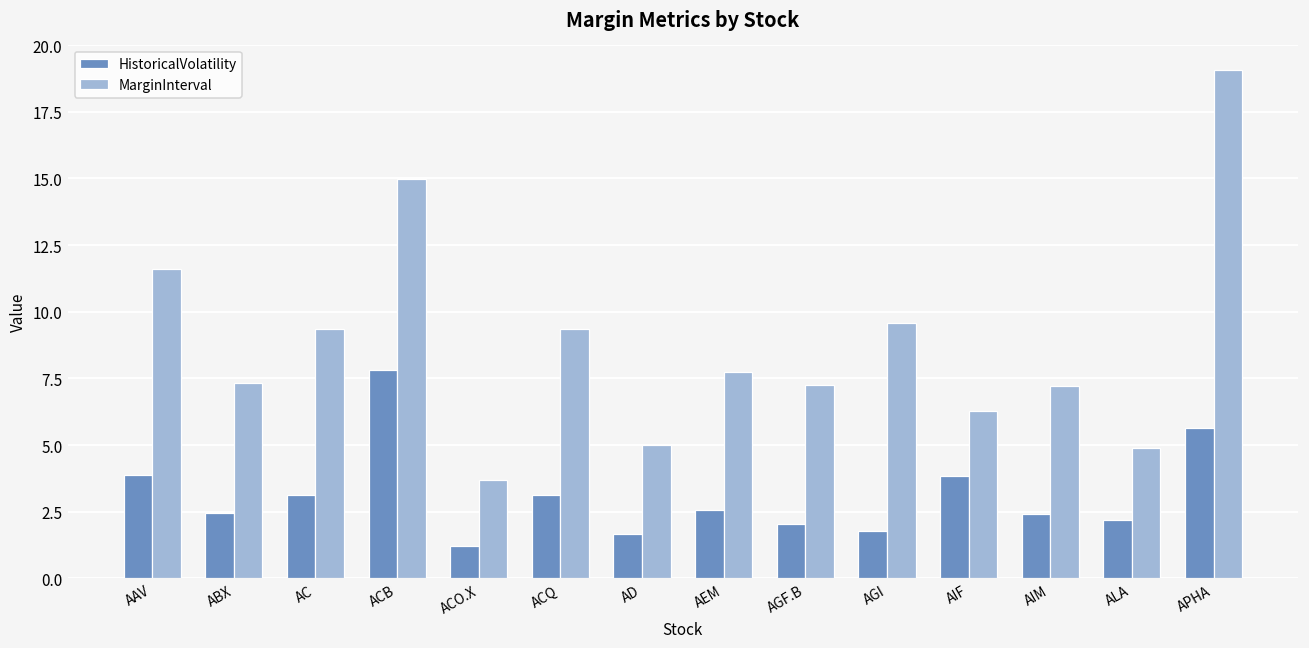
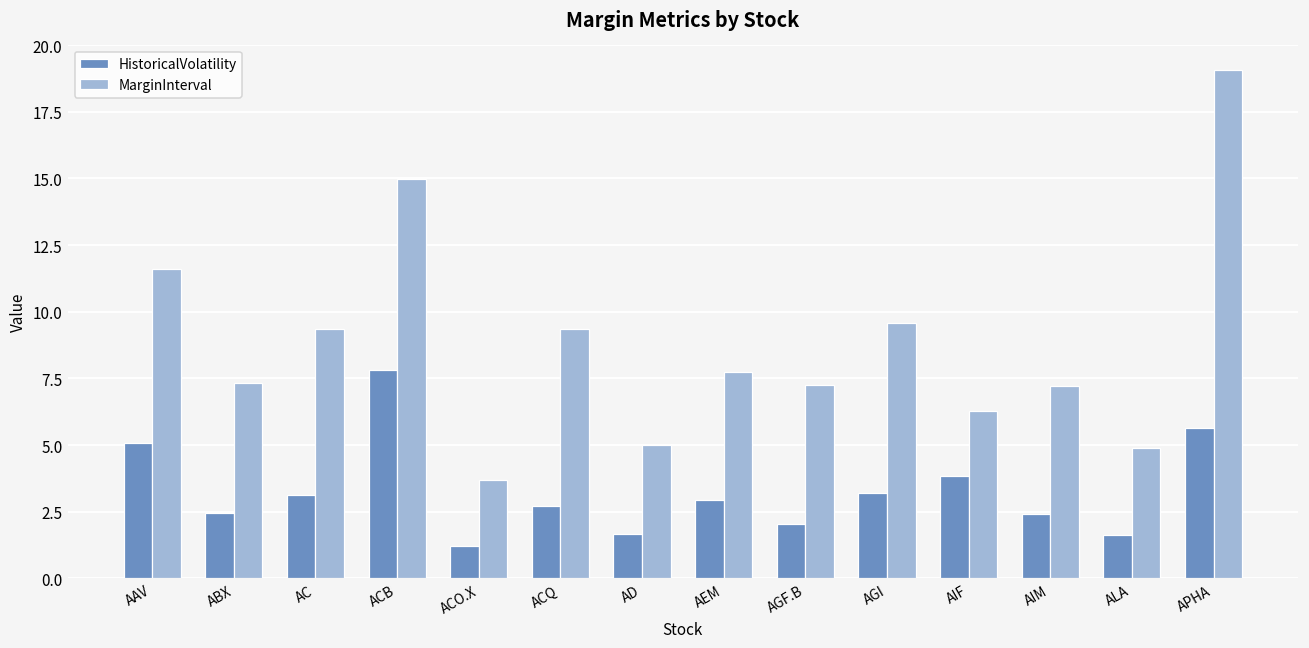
HistoricalVolatility, AAV: 3.9 -> 5.1
HistoricalVolatility, ACQ: 3.1 -> 2.7
HistoricalVolatility, AEM: 2.6 -> 2.9
HistoricalVolatility, AGI: 1.8 -> 3.2
HistoricalVolatility, ALA: 2.2 -> 1.6
